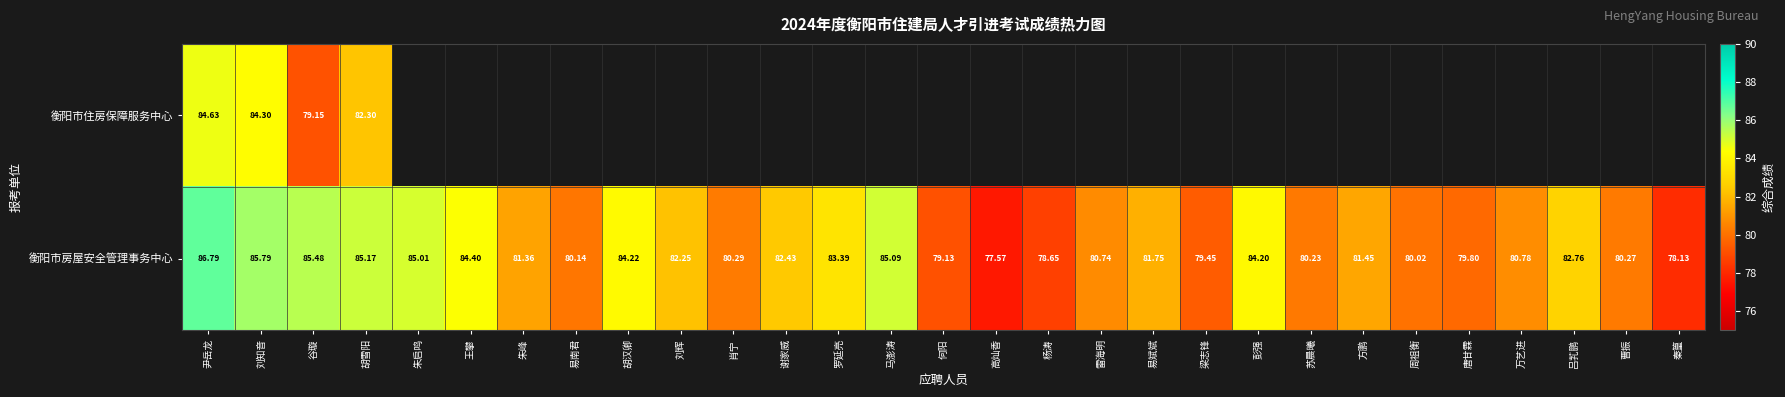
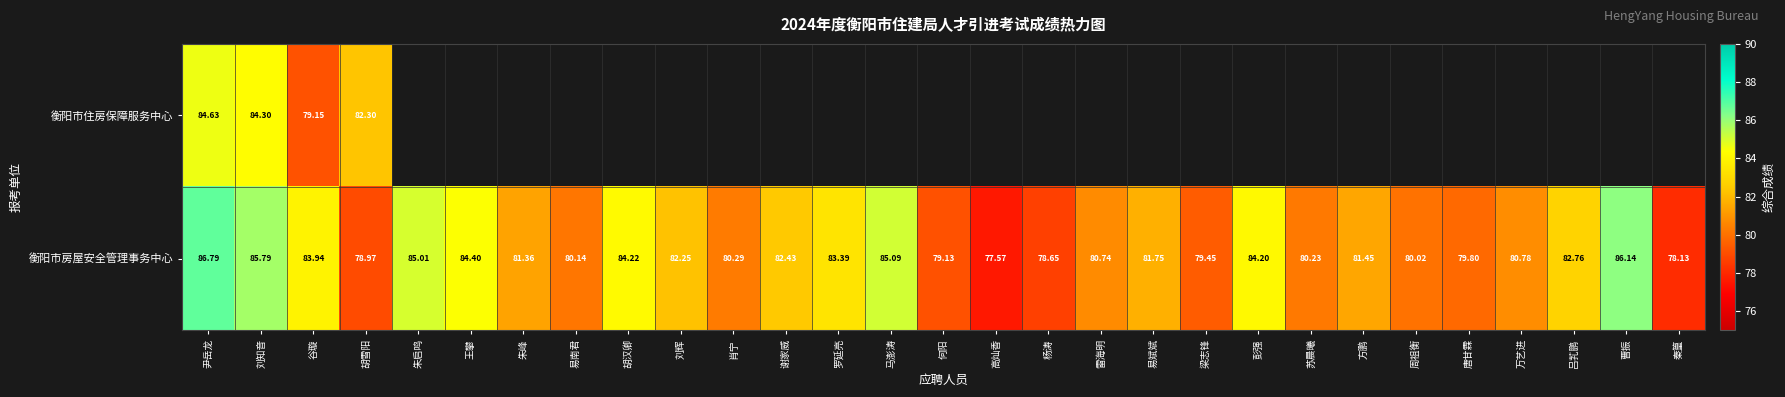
衡阳市房屋安全管理事务中心, 谷璇: 85.48 -> 83.94
衡阳市房屋安全管理事务中心, 胡雪阳: 85.17 -> 78.97
衡阳市房屋安全管理事务中心, 曹振: 80.27 -> 86.14
